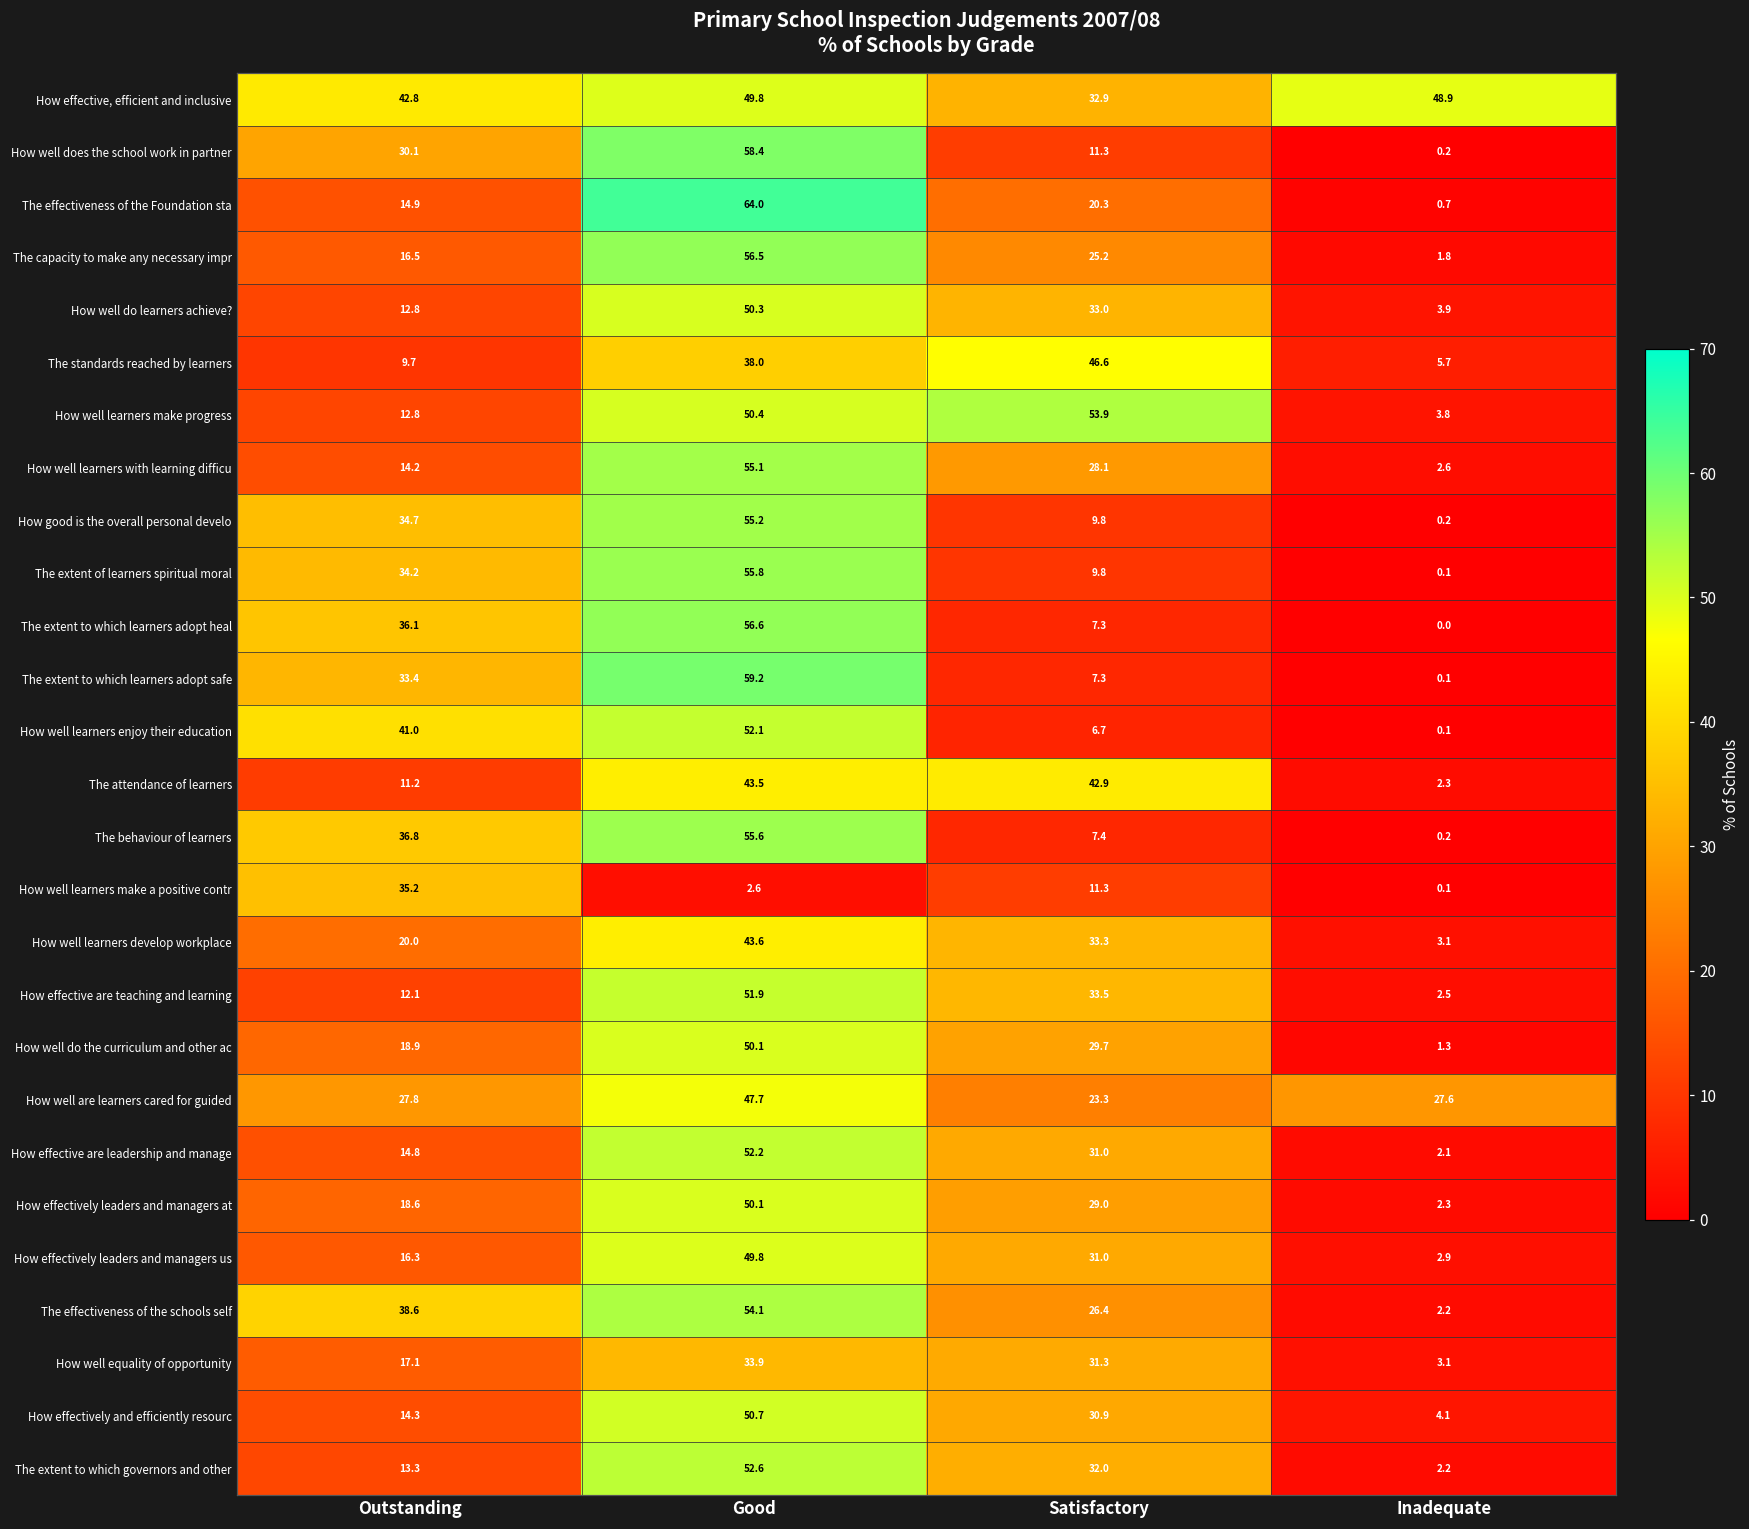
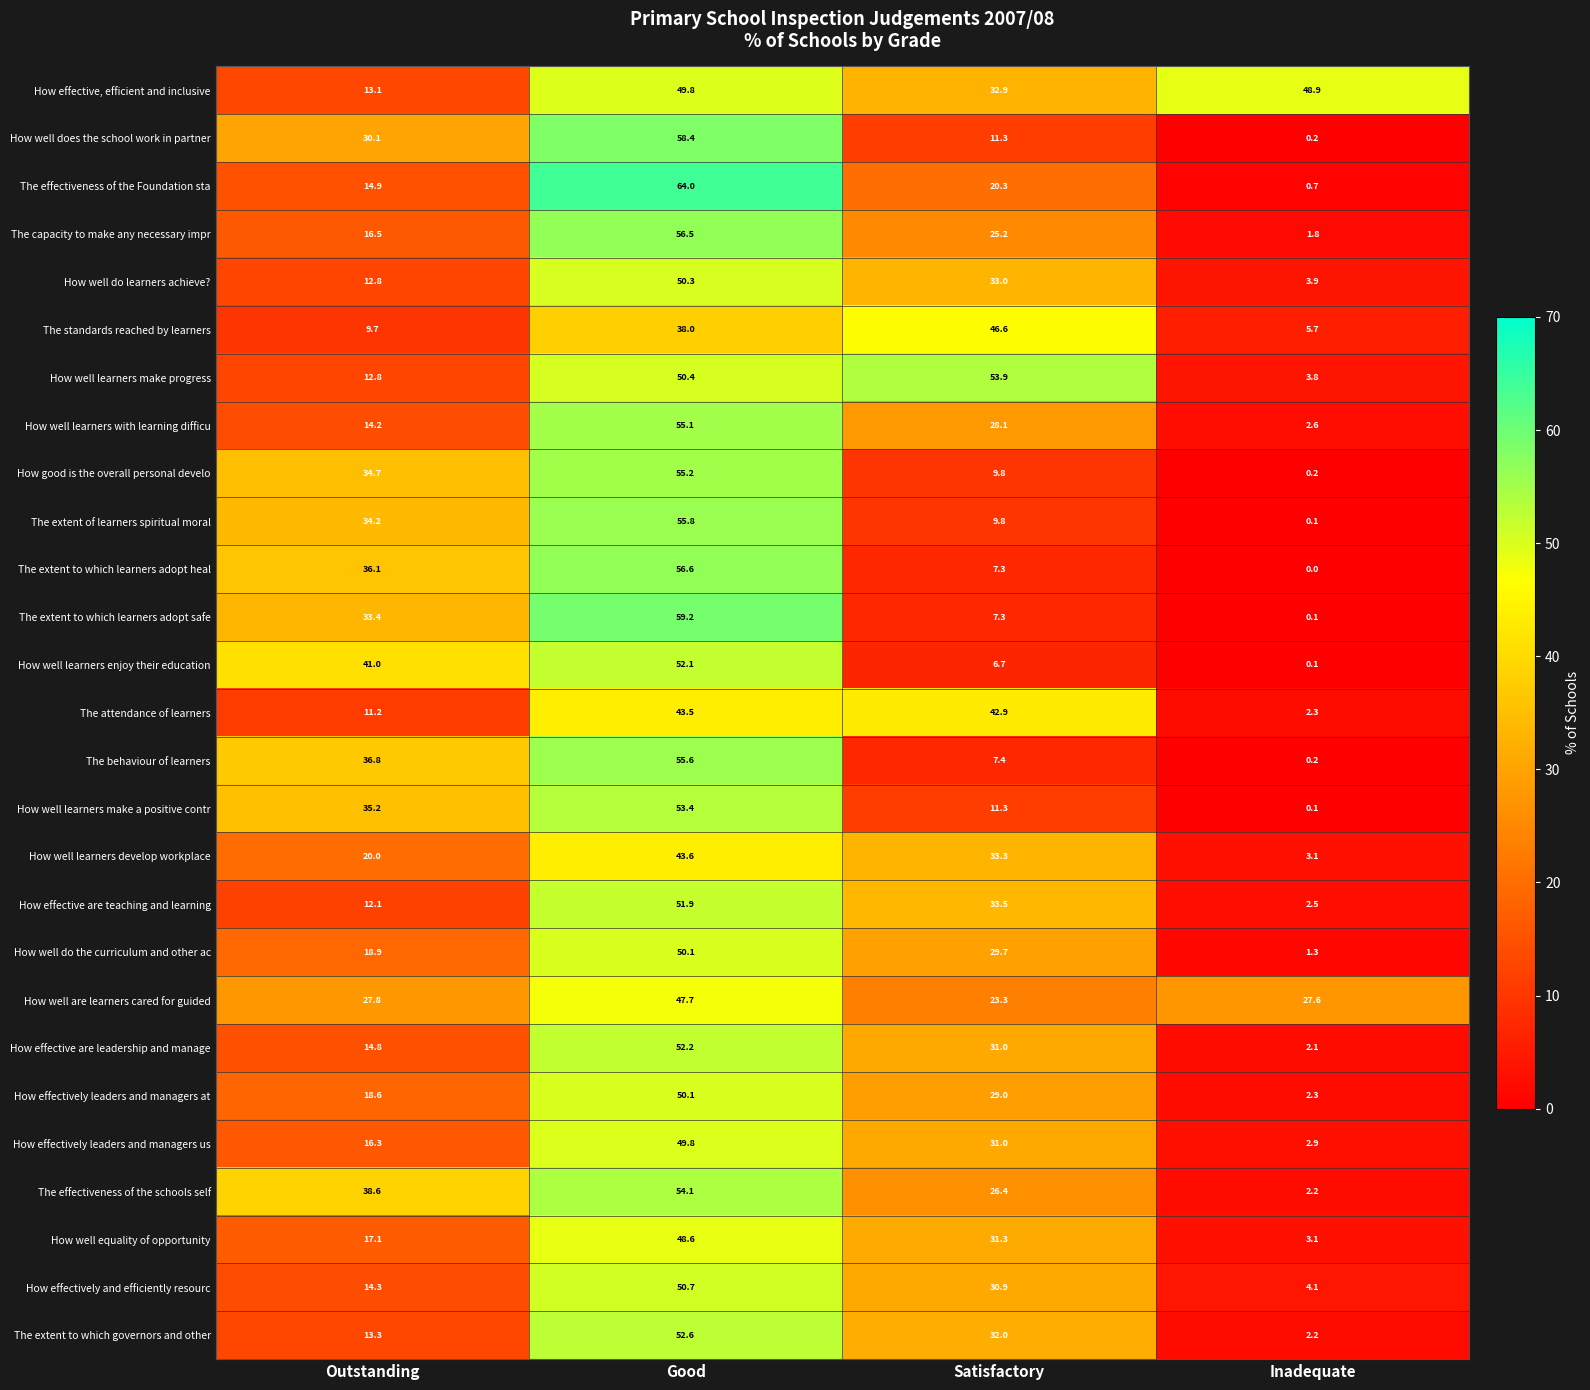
How effective, efficient and inclusive, Outstanding: 42.8 -> 13.1
How well learners make a positive contr, Good: 2.6 -> 53.4
How well equality of opportunity, Good: 33.9 -> 48.6
